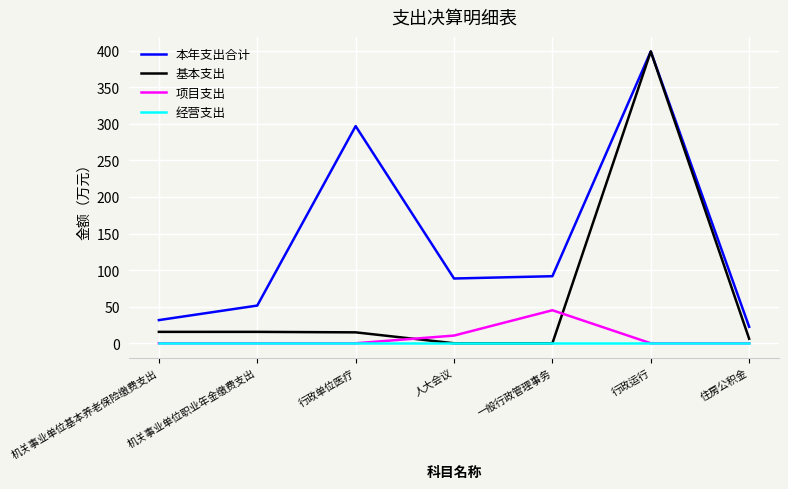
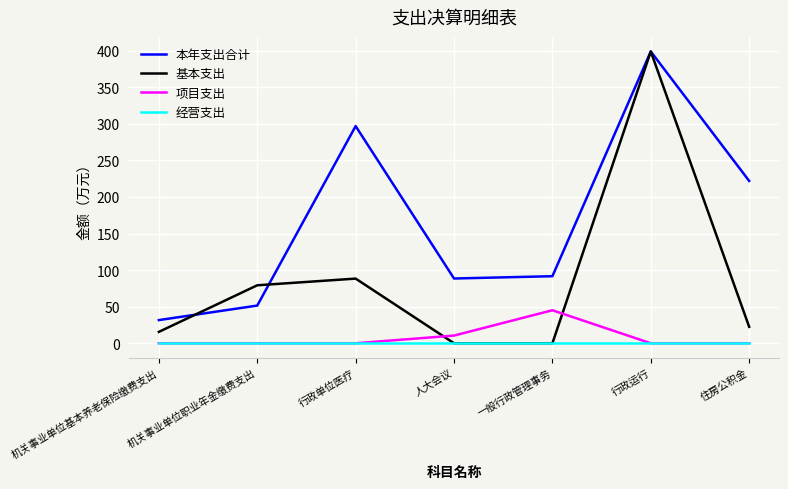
基本支出, 机关事业单位职业年金缴费支出: 20 -> 80
基本支出, 行政单位医疗: 10 -> 90
本年支出合计, 住房公积金: 20 -> 220
基本支出, 住房公积金: 10 -> 20
